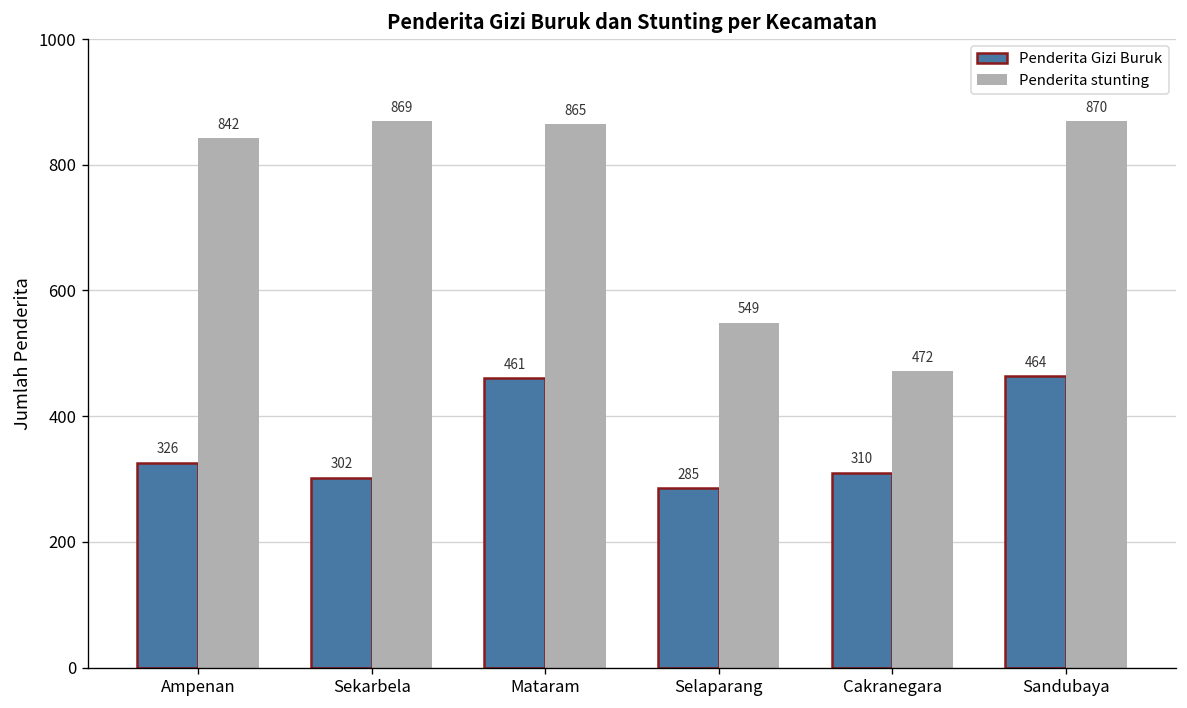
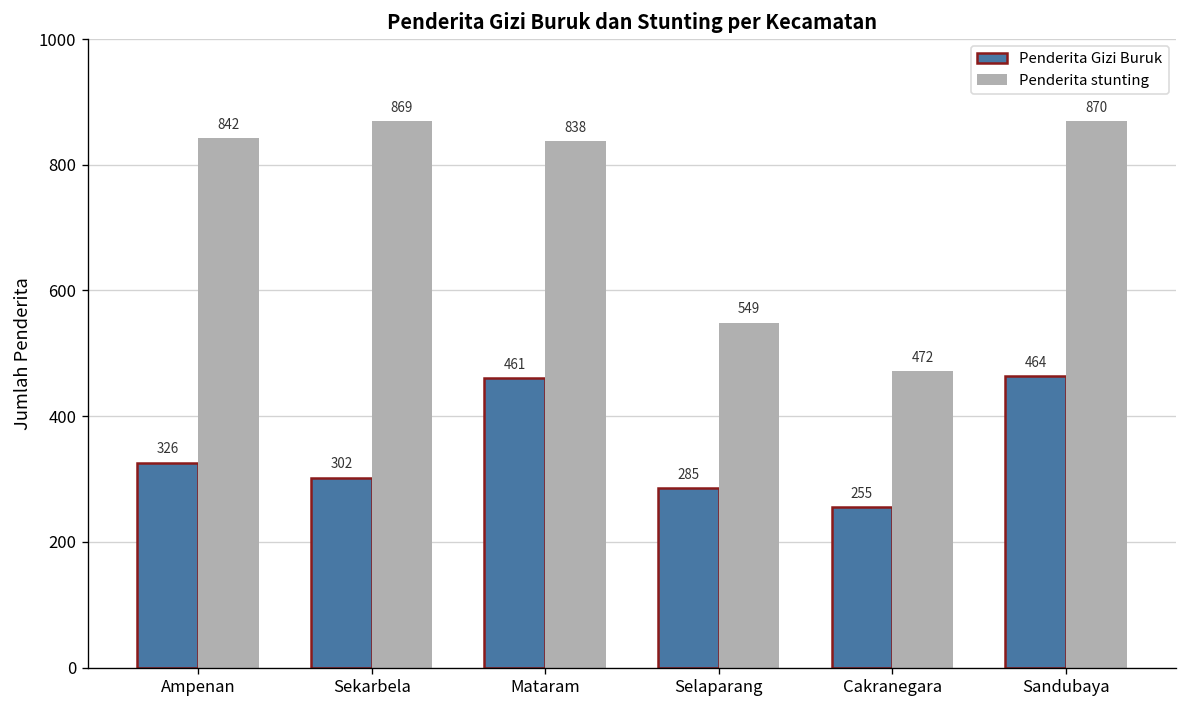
Penderita stunting, Mataram: 865 -> 838
Penderita Gizi Buruk, Cakranegara: 310 -> 255
